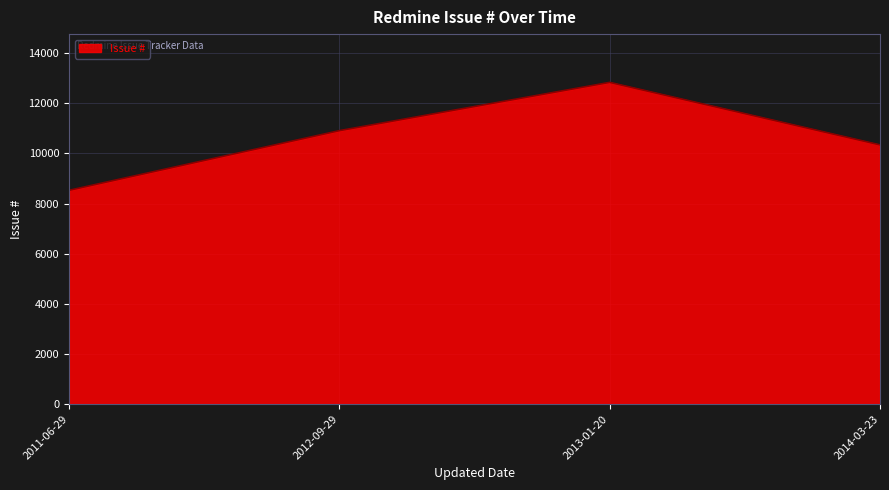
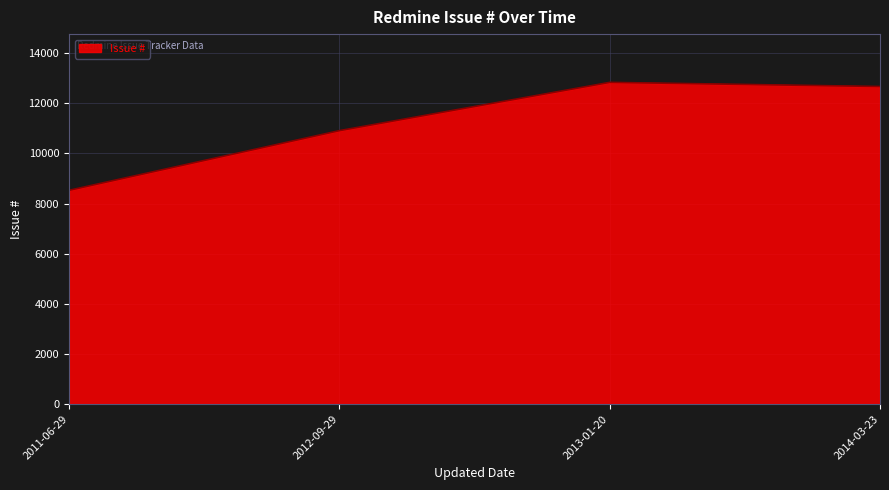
2014-03-23: 10300 -> 12700
